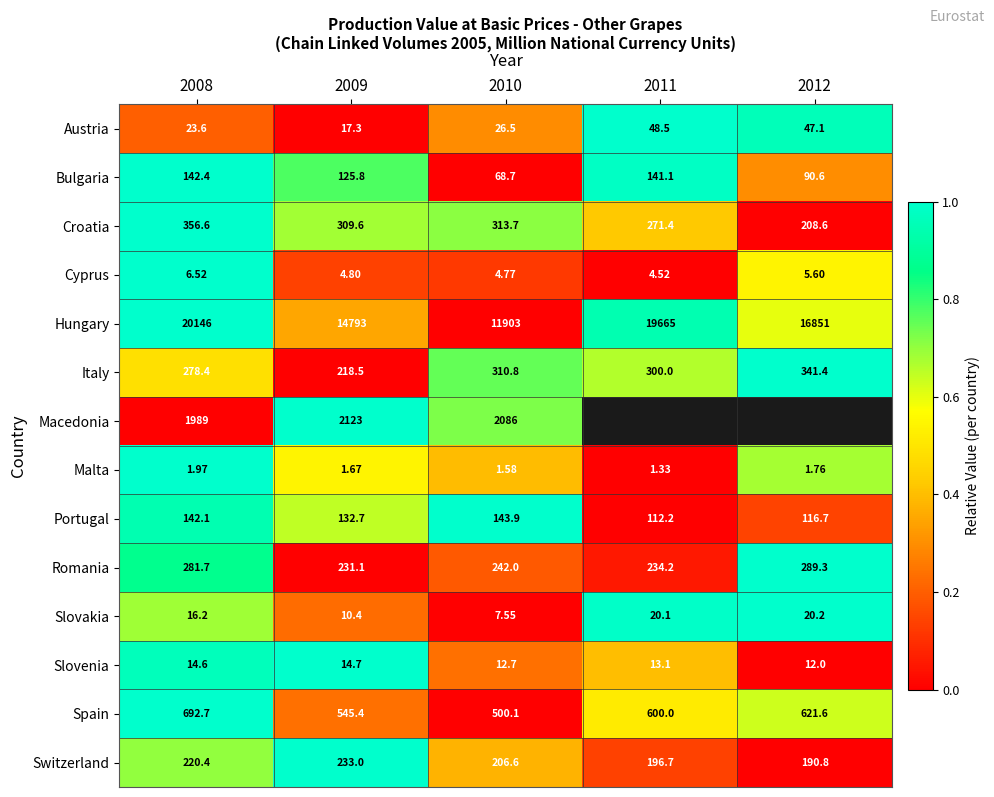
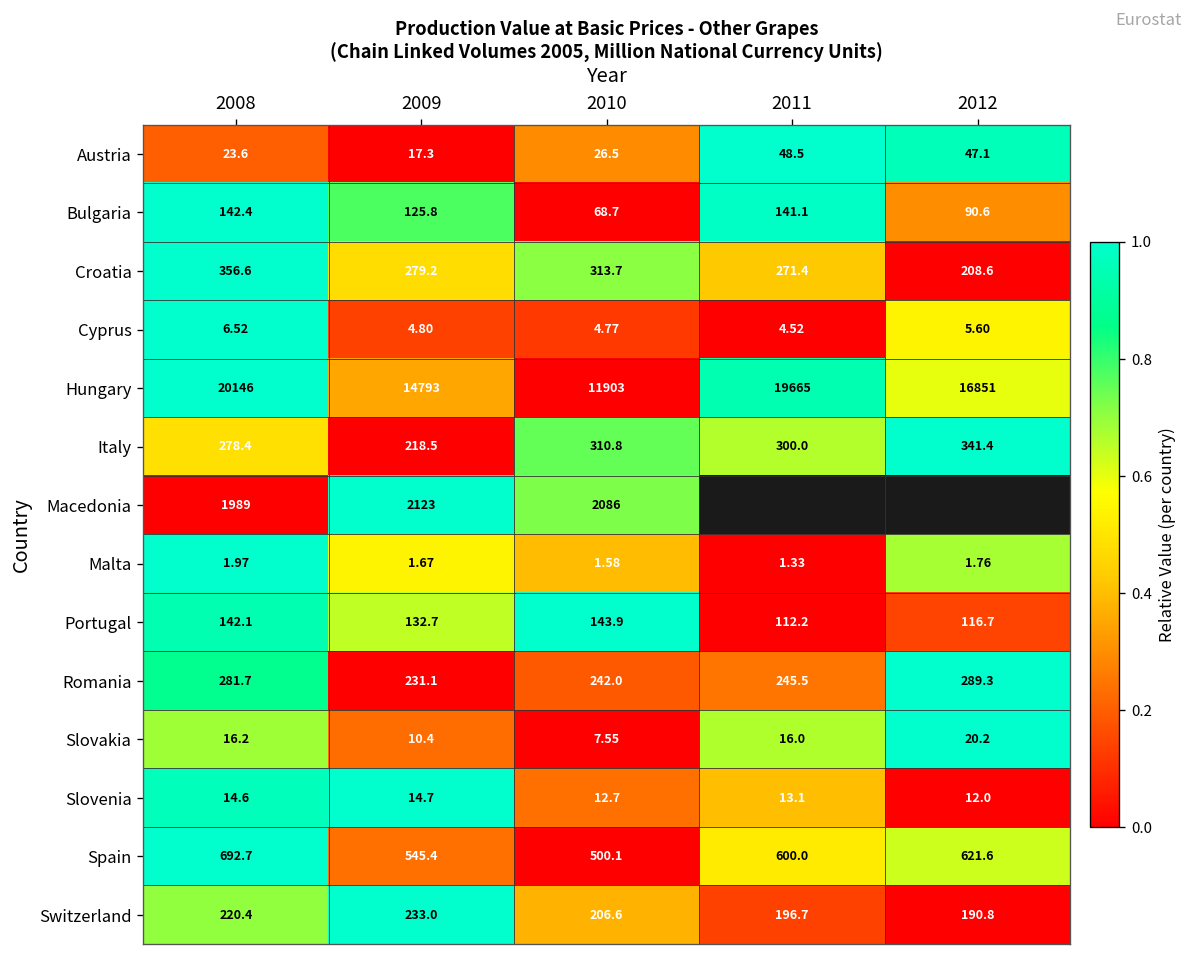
Croatia, 2009: 309.6 -> 279.2
Romania, 2011: 234.2 -> 245.5
Slovakia, 2011: 20.1 -> 16.0
